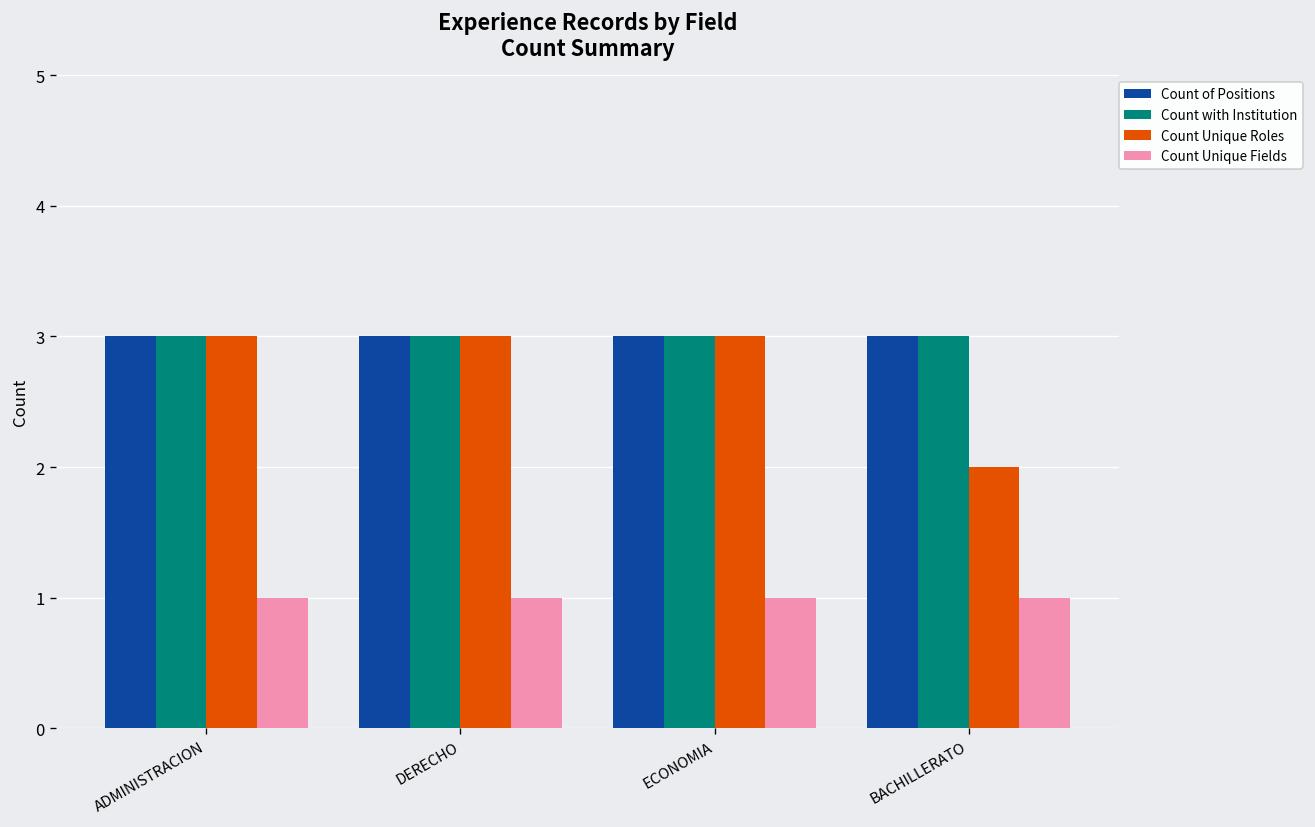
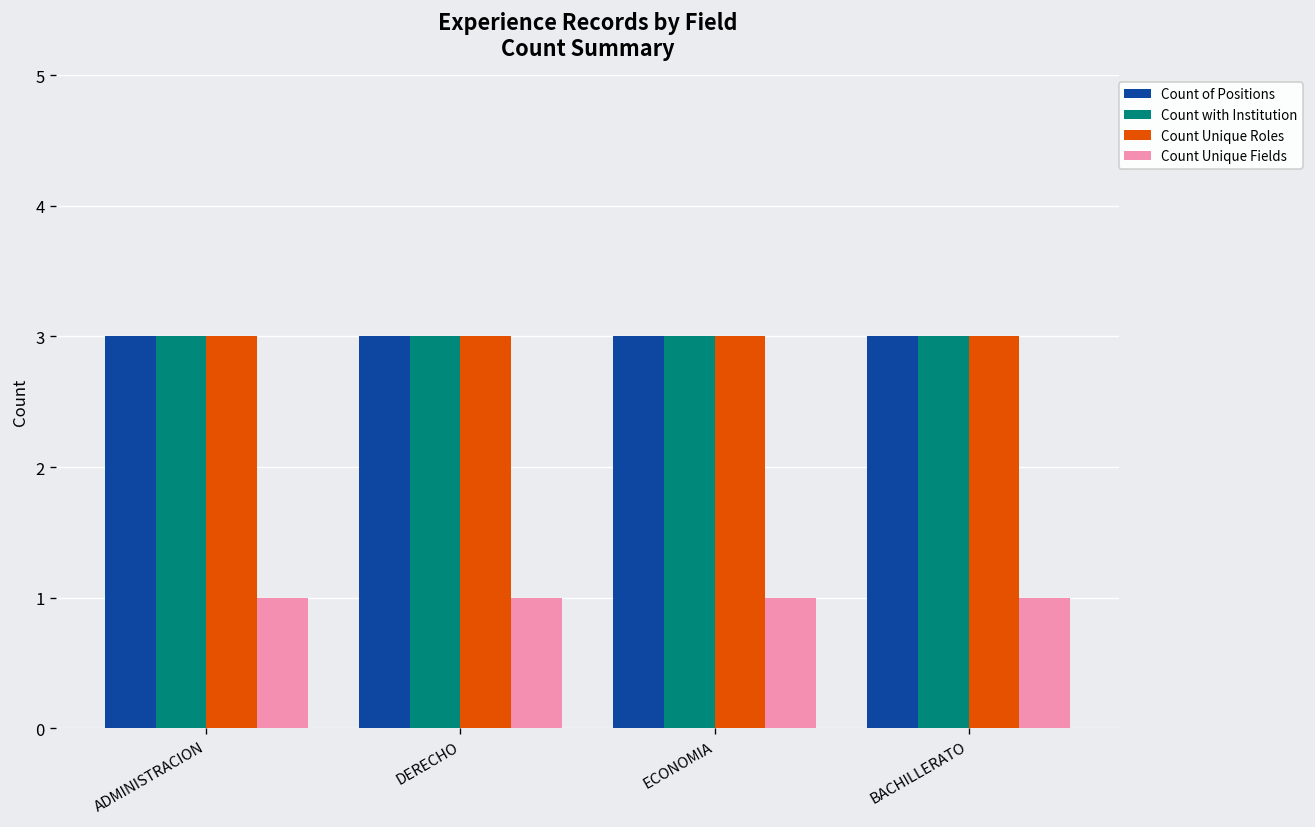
Count Unique Roles, BACHILLERATO: 2 -> 3
